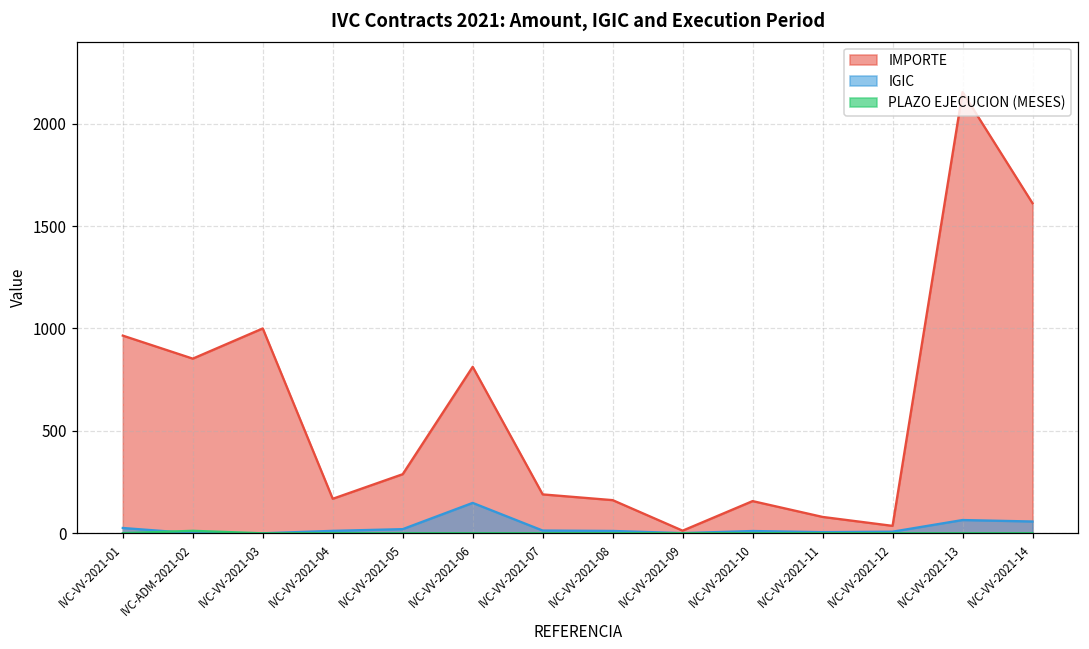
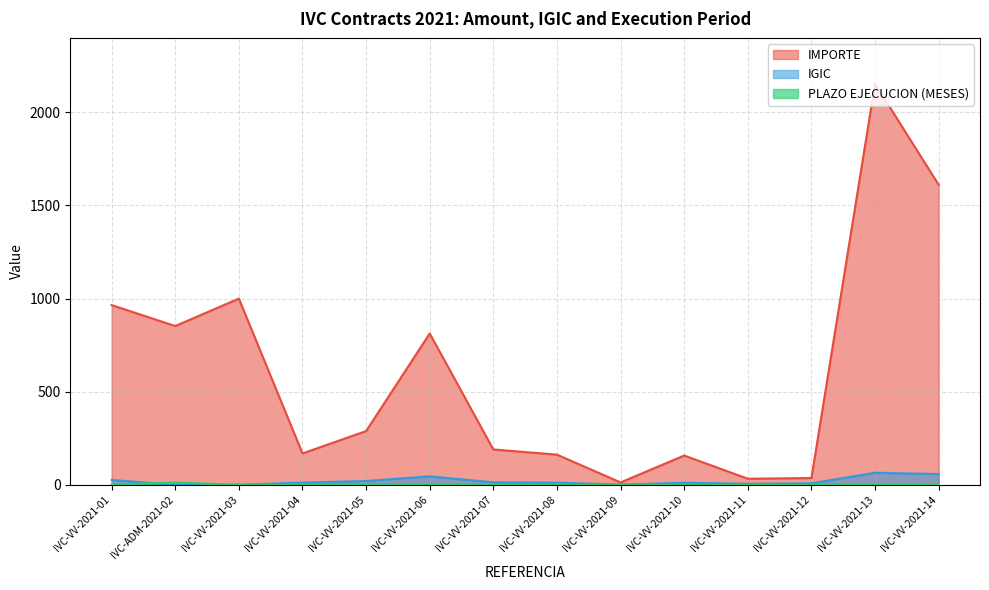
IGIC, IVC-VV-2021-06: 150 -> 50
IMPORTE, IVC-VV-2021-11: 80 -> 30
